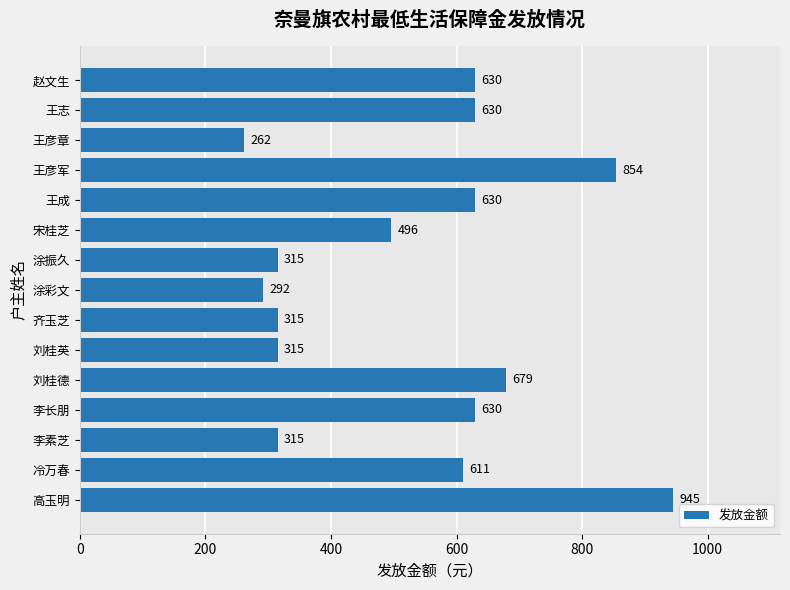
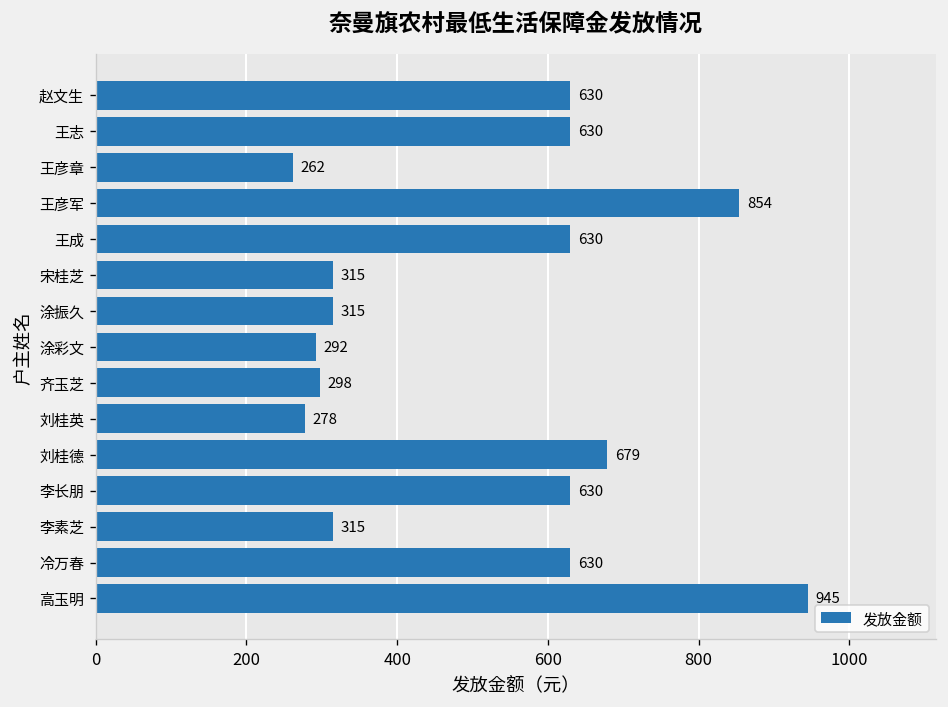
宋桂芝: 496 -> 315
齐玉芝: 315 -> 298
刘桂英: 315 -> 278
冷万春: 611 -> 630
